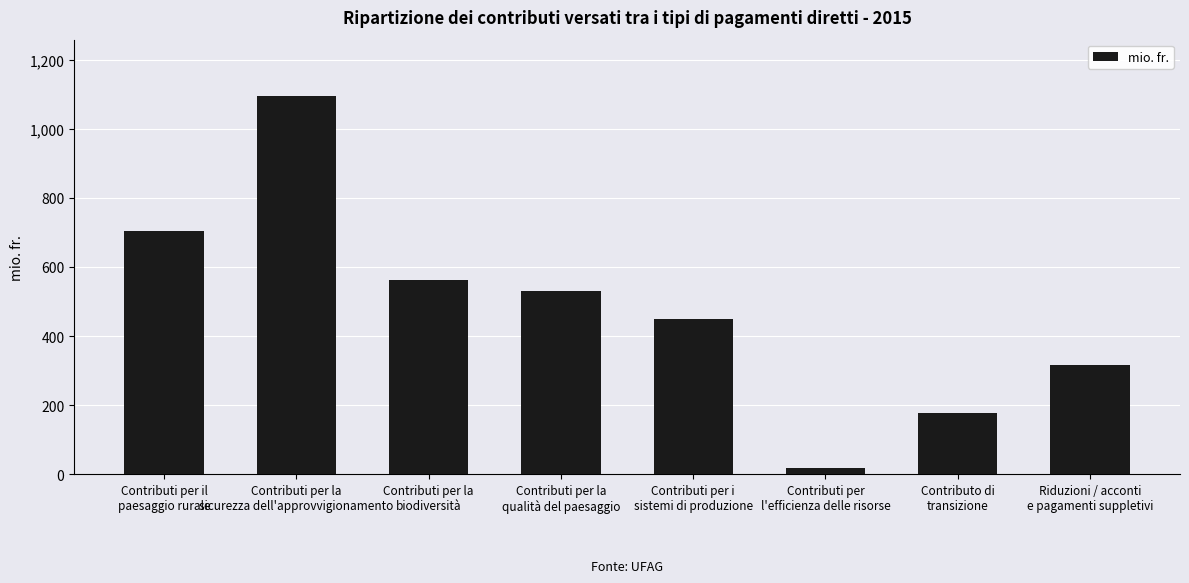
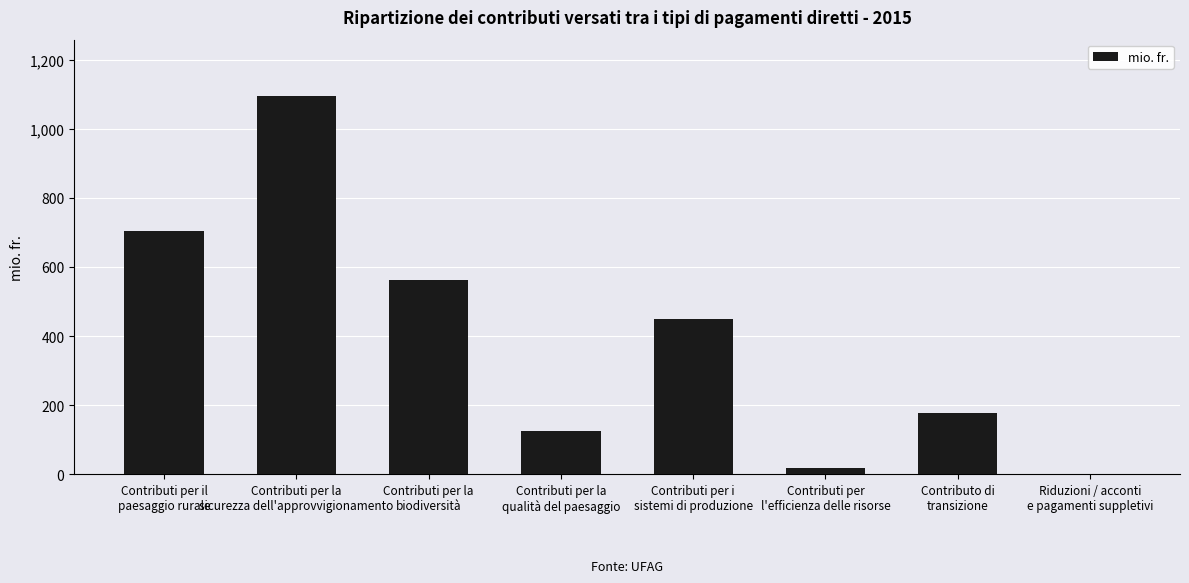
Contributi per la qualità del paesaggio: 530 -> 130
Riduzioni / acconti e pagamenti suppletivi: 320 -> 0
